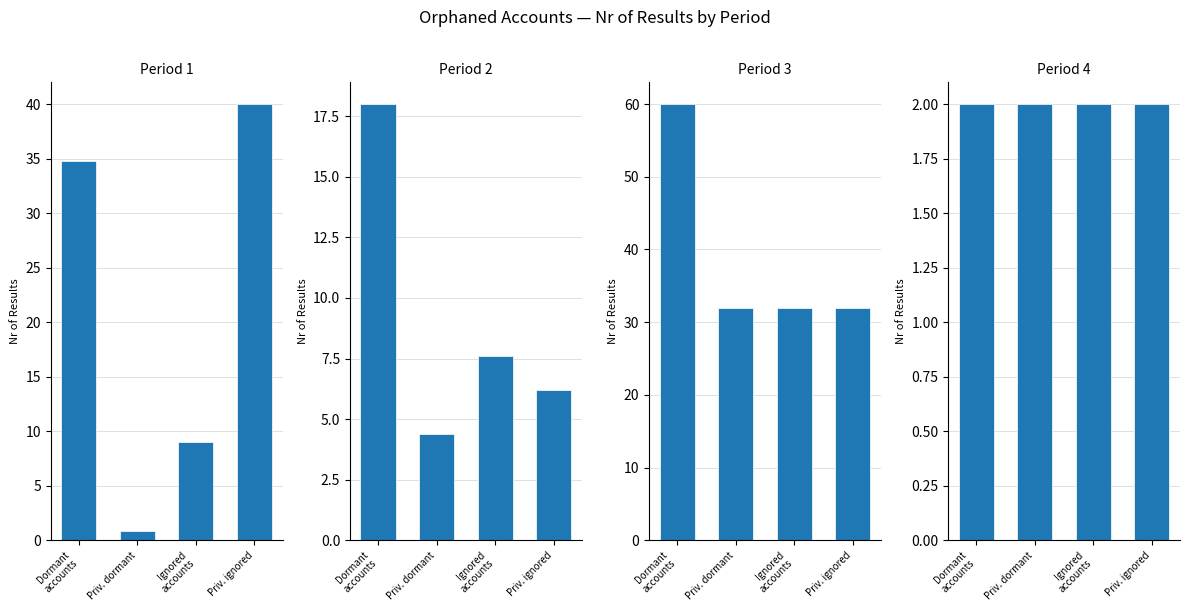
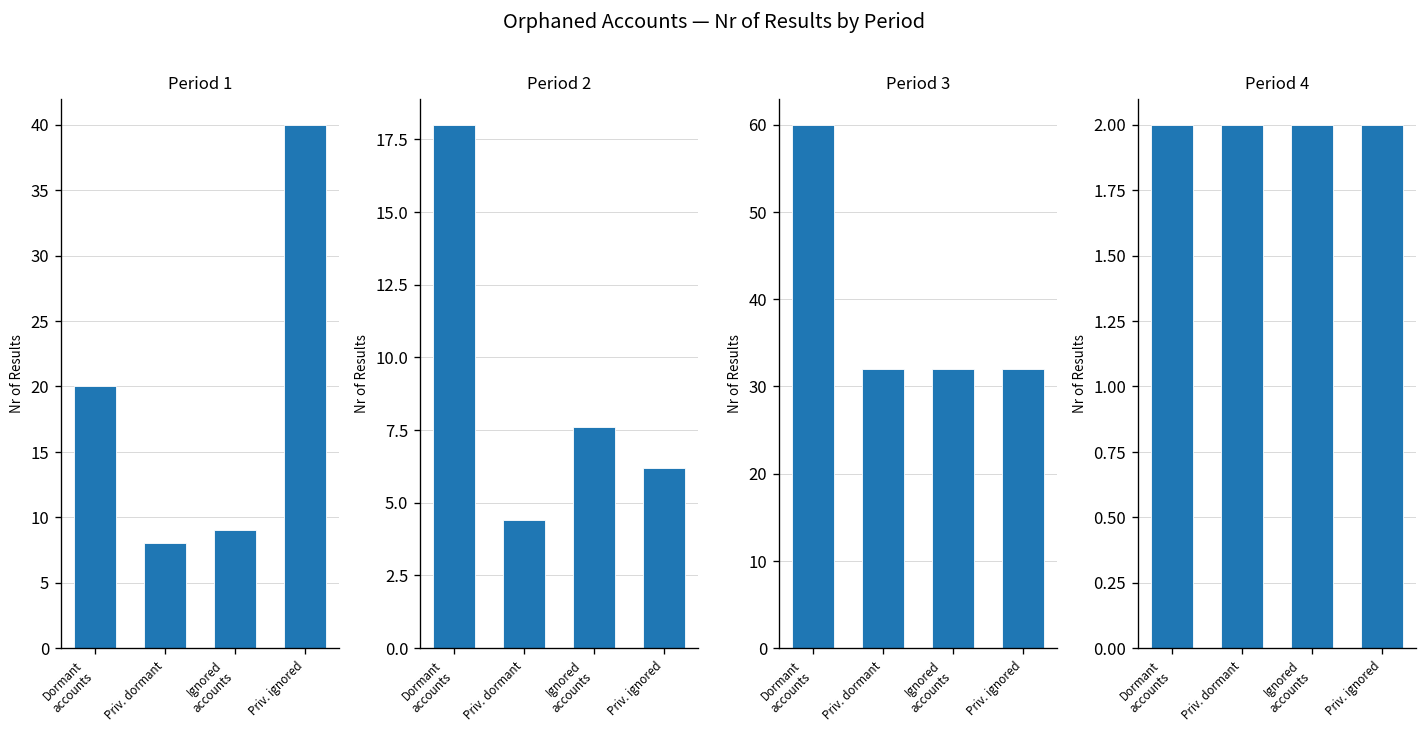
Period 1, Dormant accounts: 34.8 -> 20.0
Period 1, Priv. dormant: 0.8 -> 8.0
